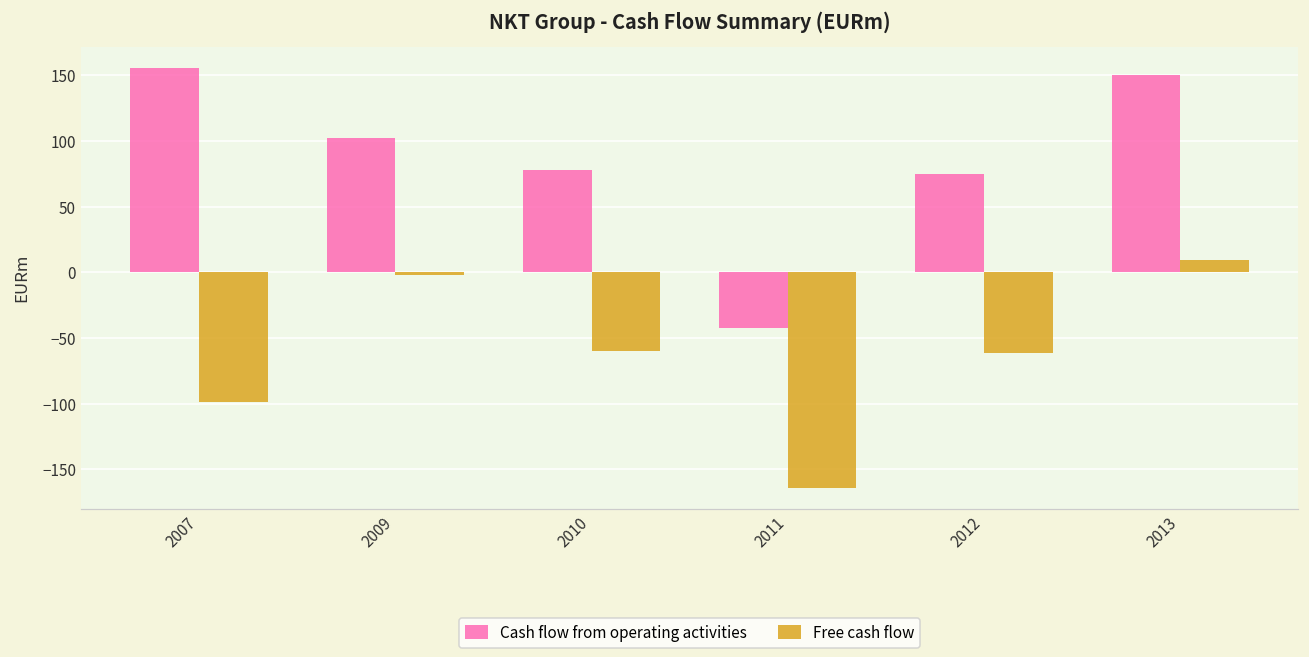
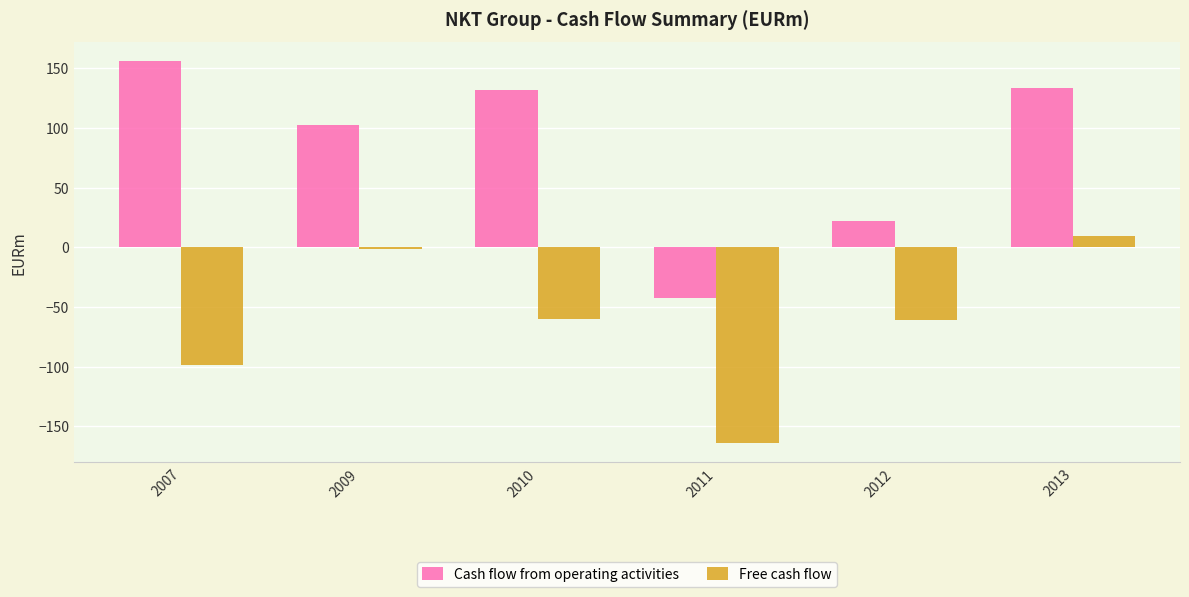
Cash flow from operating activities, 2010: 78 -> 132
Cash flow from operating activities, 2012: 75 -> 22
Cash flow from operating activities, 2013: 151 -> 134
